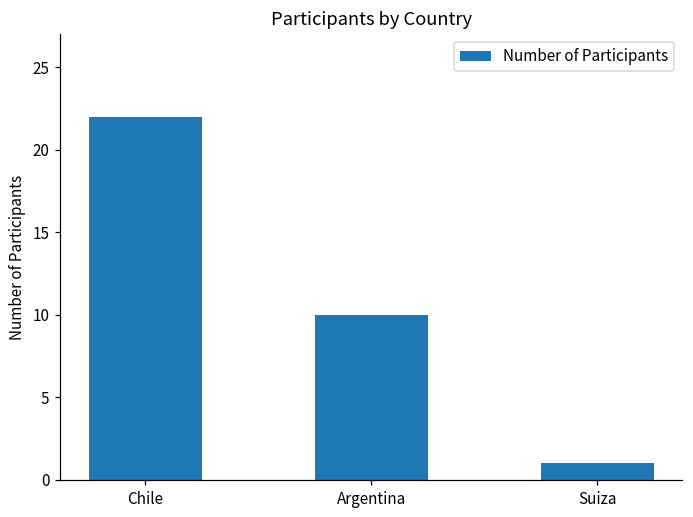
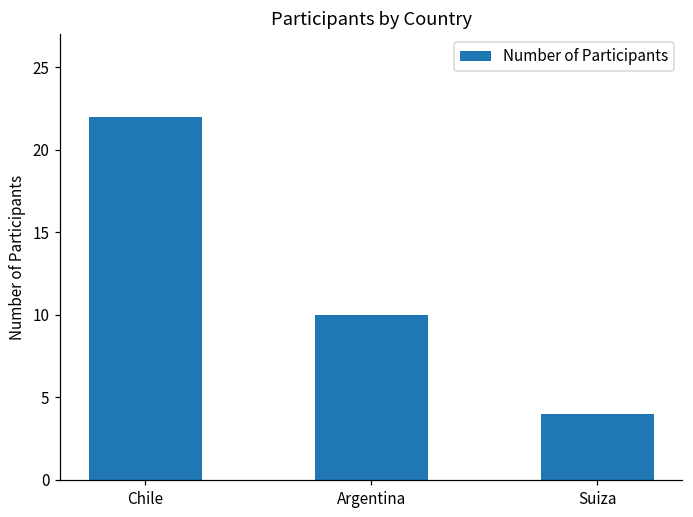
Suiza: 1 -> 4
